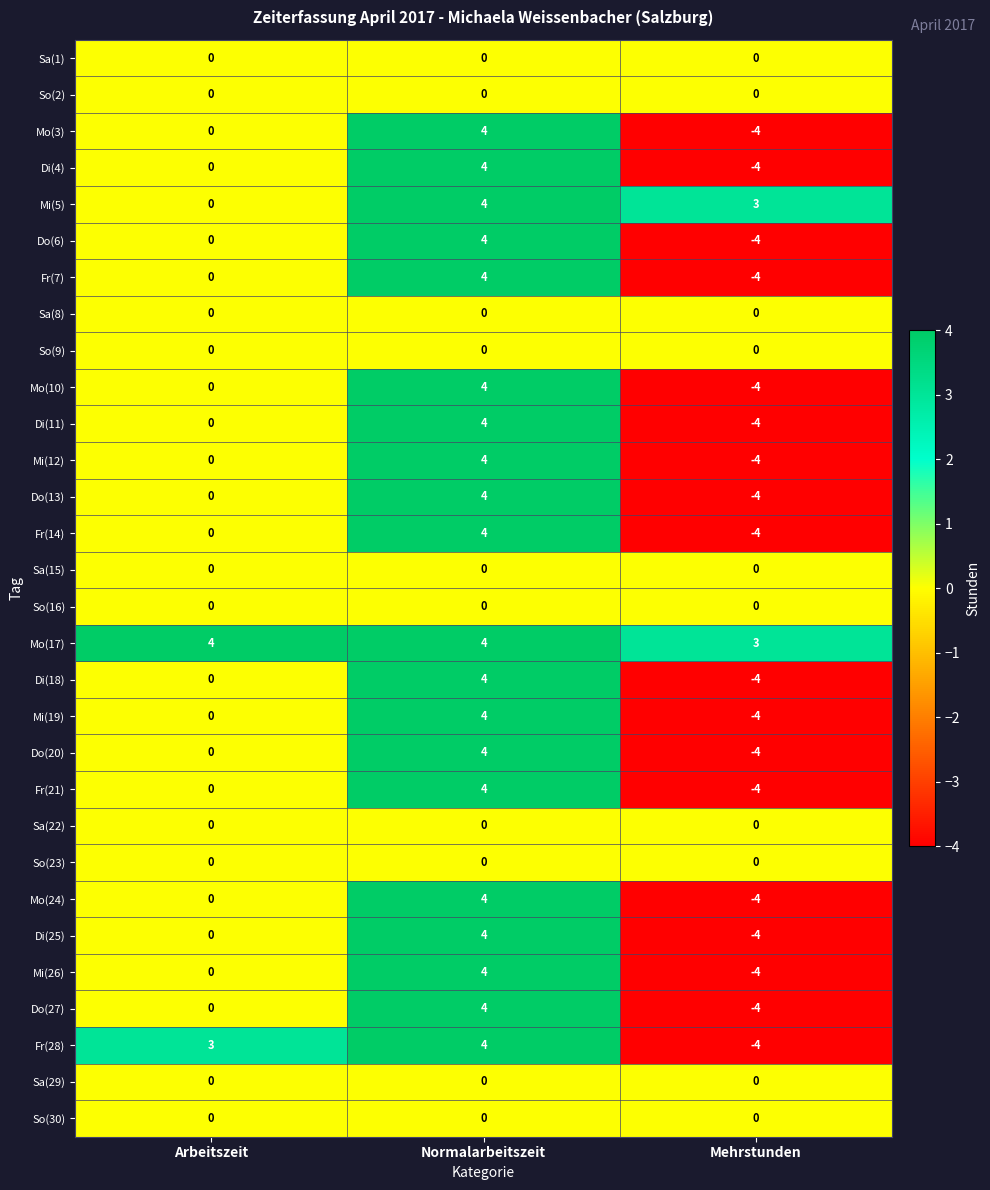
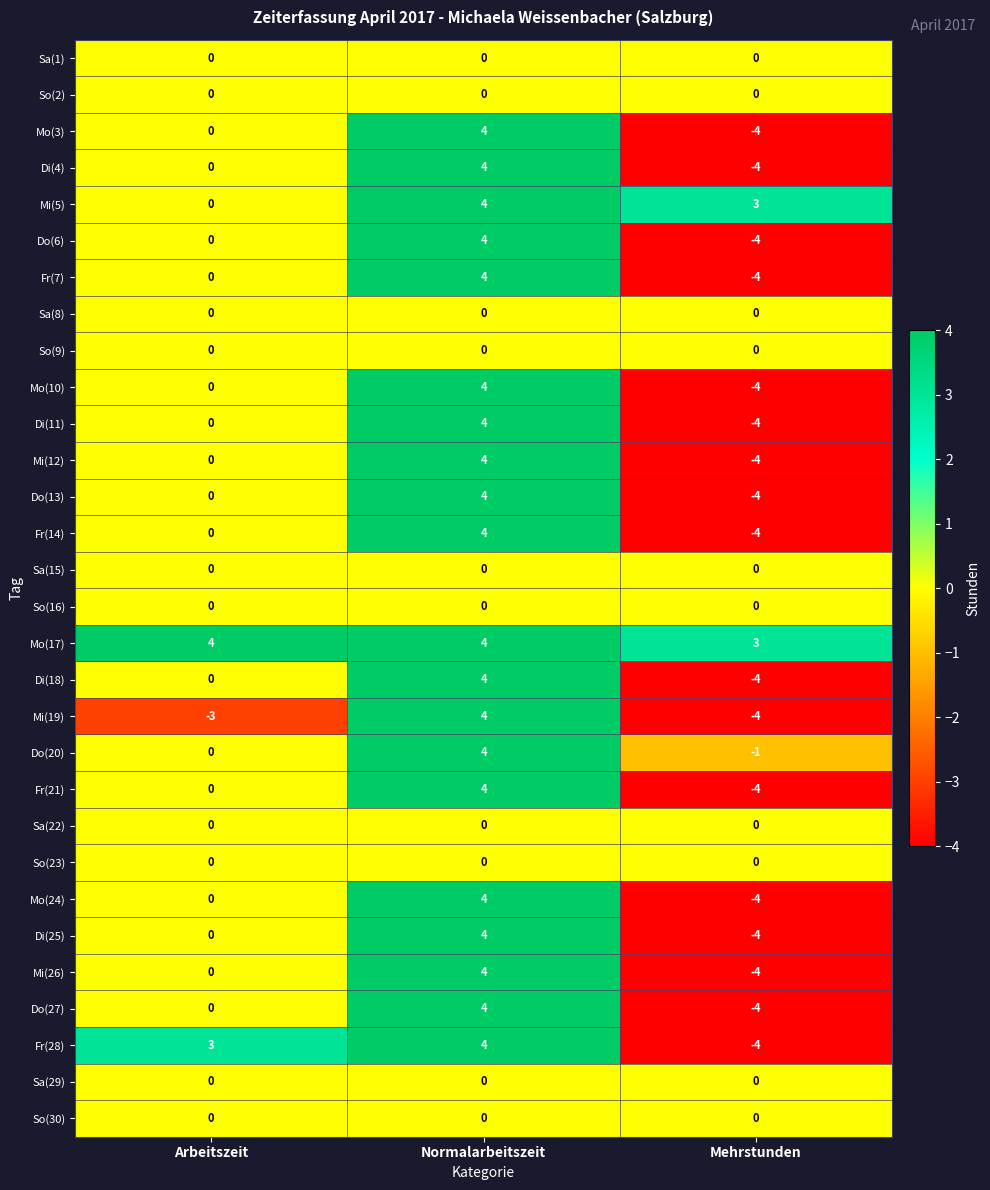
Mi(19), Arbeitszeit: 0 -> -3
Do(20), Mehrstunden: -4 -> -1
